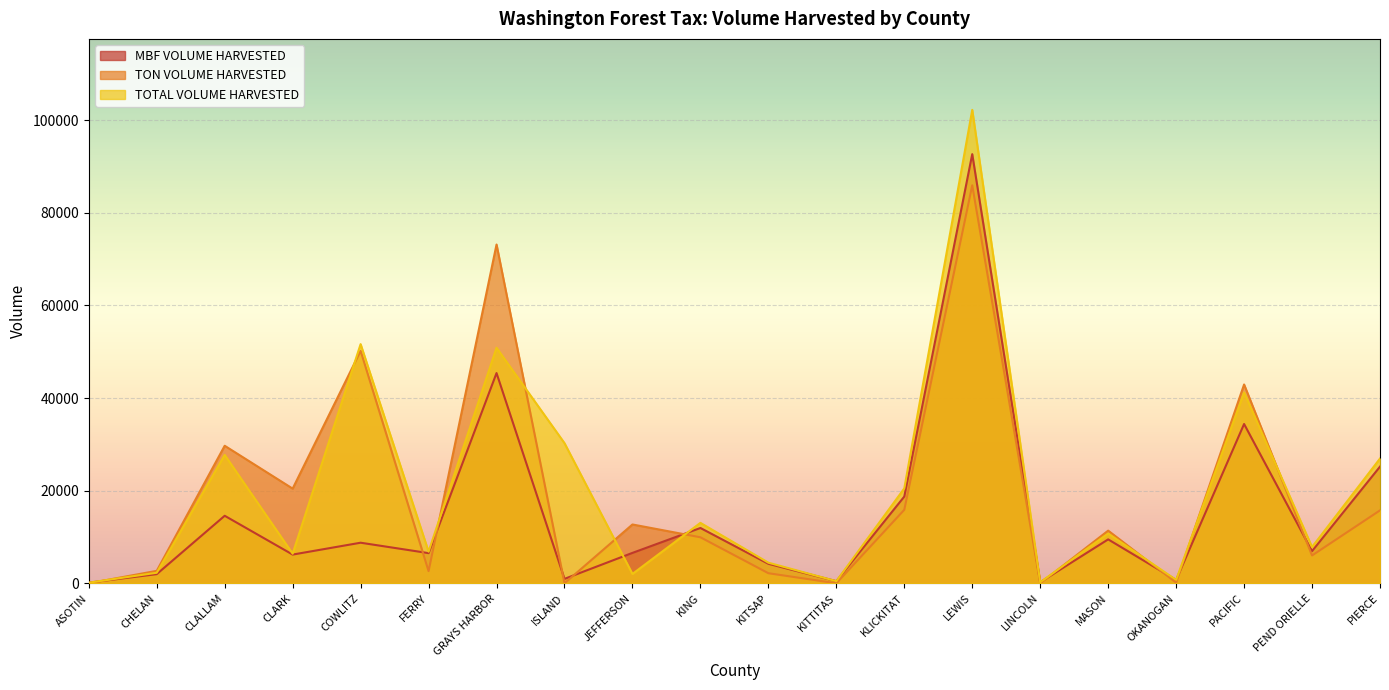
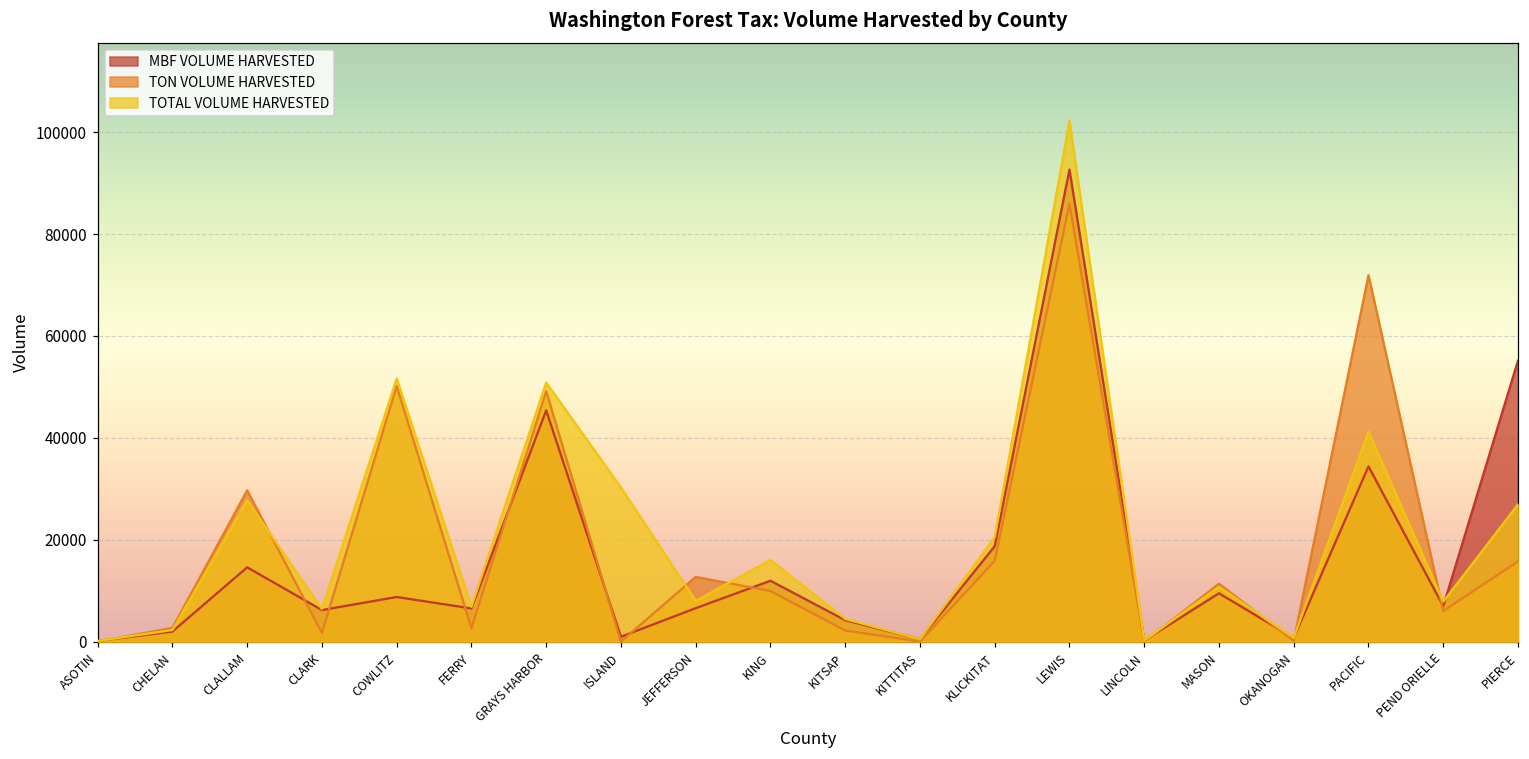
TON VOLUME HARVESTED, CLARK: 20000 -> 2000
TON VOLUME HARVESTED, GRAYS HARBOR: 73000 -> 49000
TOTAL VOLUME HARVESTED, JEFFERSON: 2000 -> 8000
TOTAL VOLUME HARVESTED, KING: 13000 -> 16000
TON VOLUME HARVESTED, PACIFIC: 43000 -> 72000
MBF VOLUME HARVESTED, PIERCE: 25000 -> 55000
